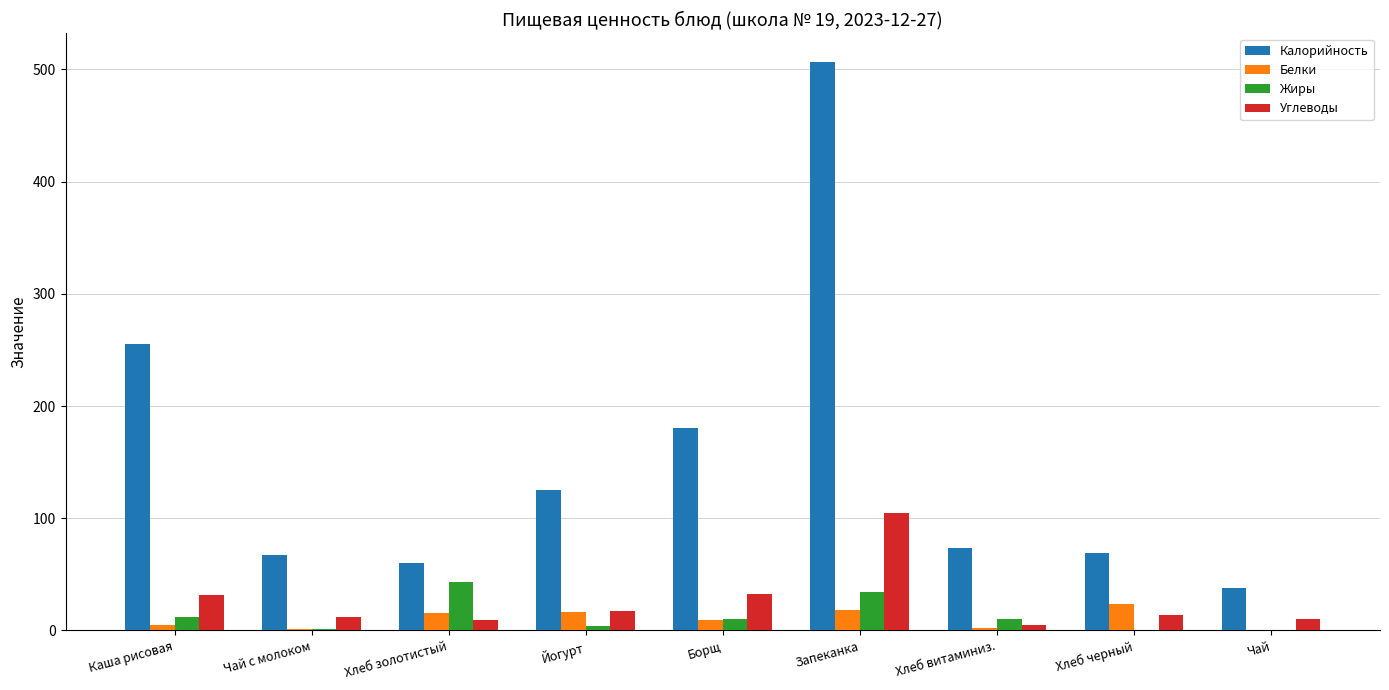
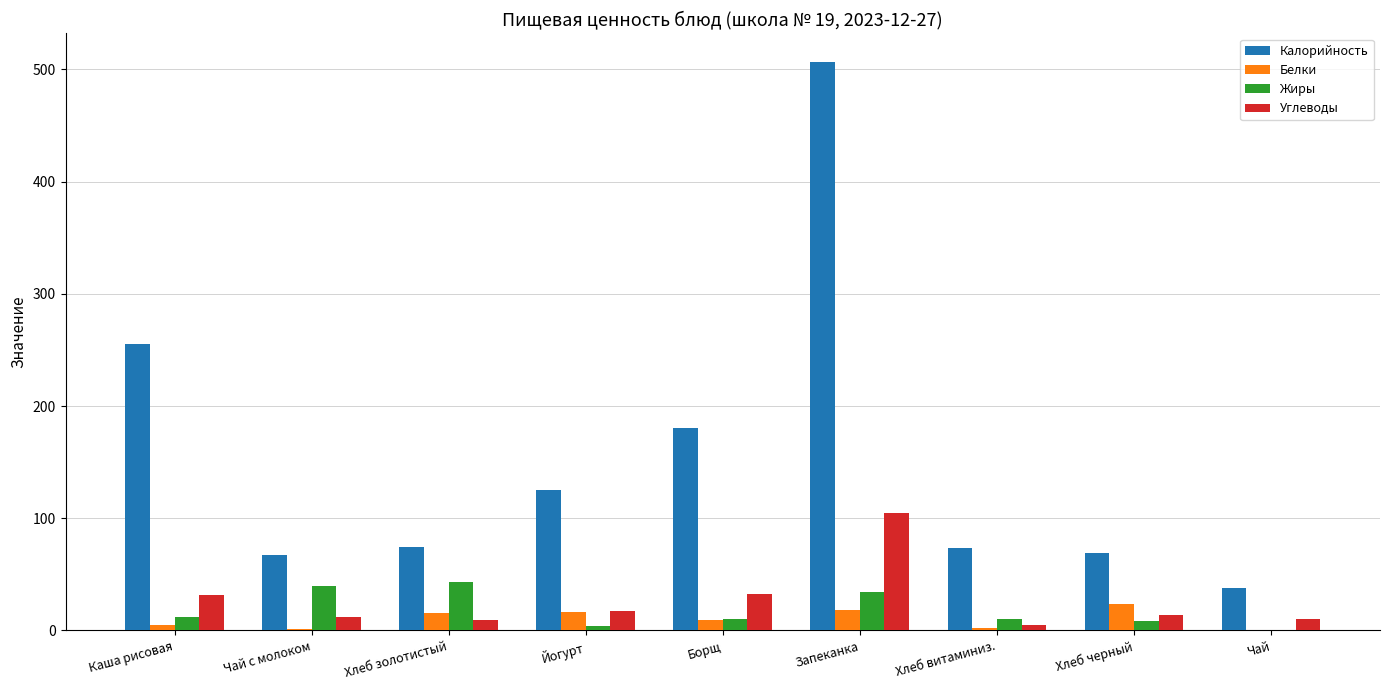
Жиры, Чай с молоком: 2 -> 40
Калорийность, Хлеб золотистый: 60 -> 74
Жиры, Хлеб черный: 0 -> 8
